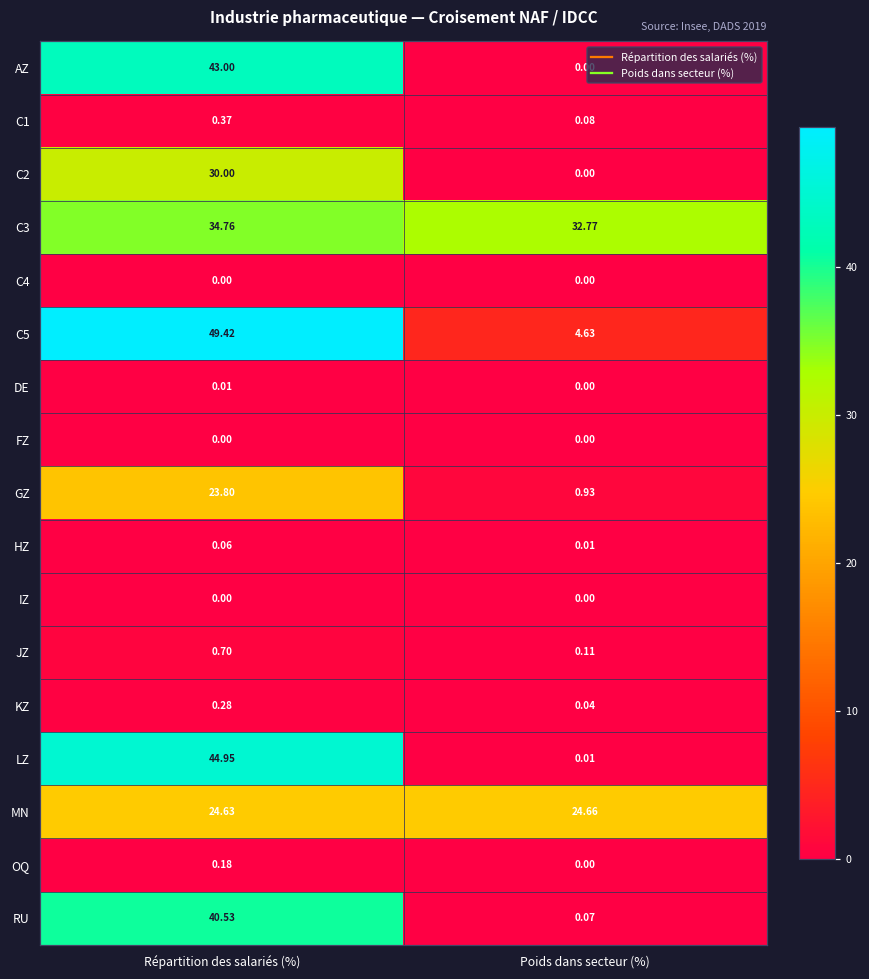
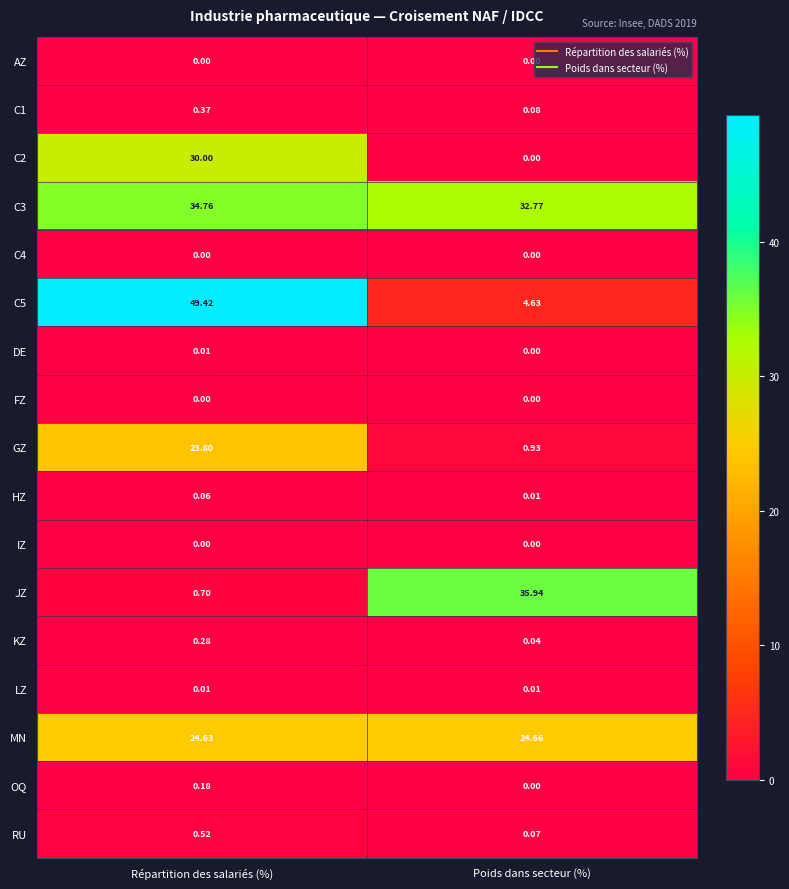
AZ, Répartition des salariés (%): 43.00 -> 0.00
JZ, Poids dans secteur (%): 0.11 -> 35.94
LZ, Répartition des salariés (%): 44.95 -> 0.01
RU, Répartition des salariés (%): 40.53 -> 0.52
